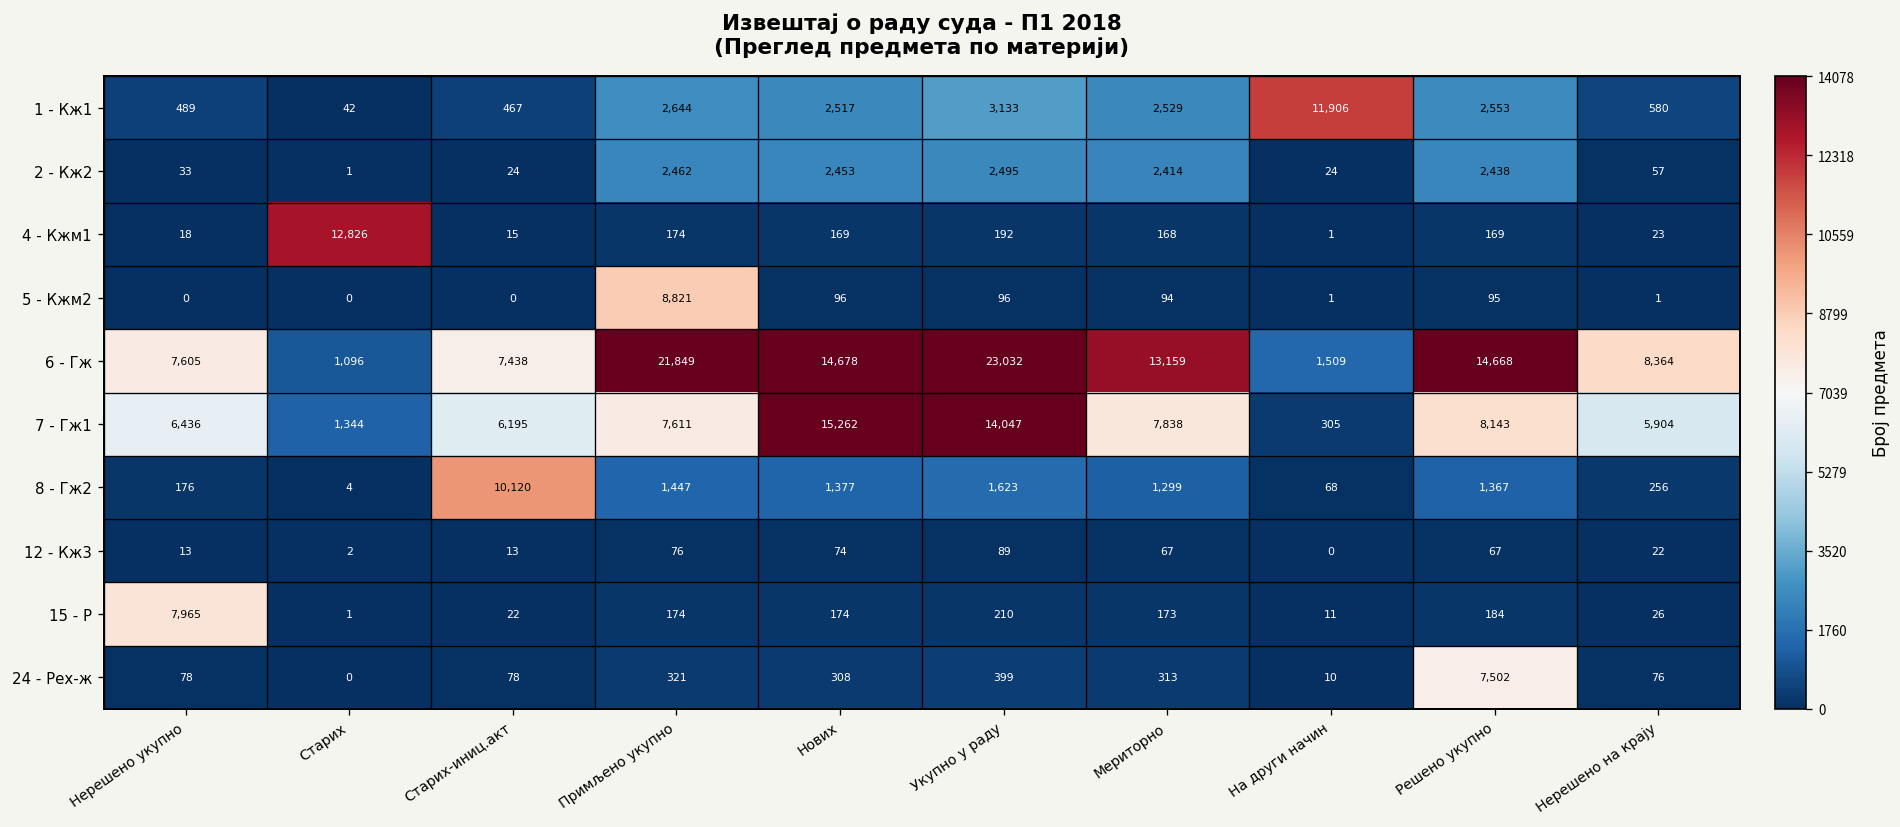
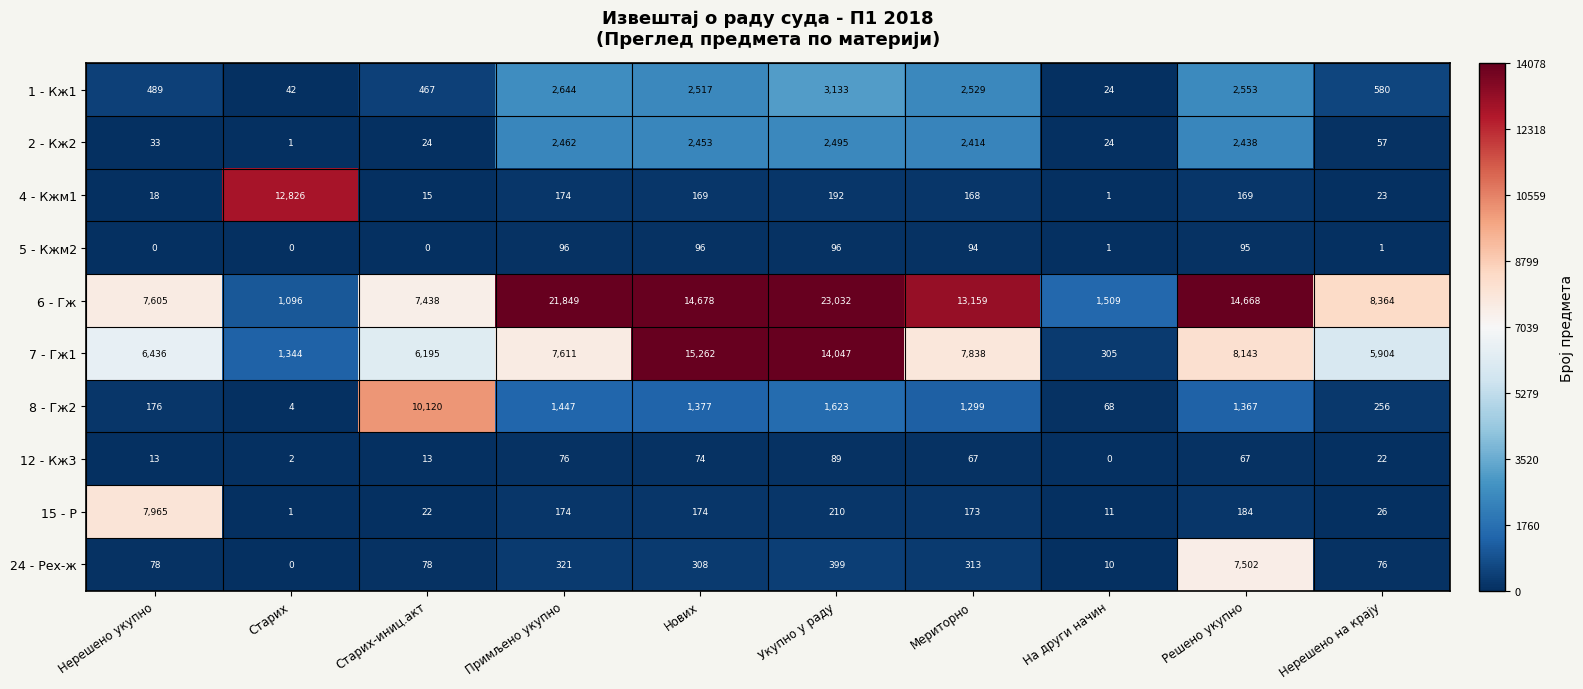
1 - Кж1, На други начин: 11,906 -> 24
5 - Кжм2, Примљено укупно: 8,821 -> 96
